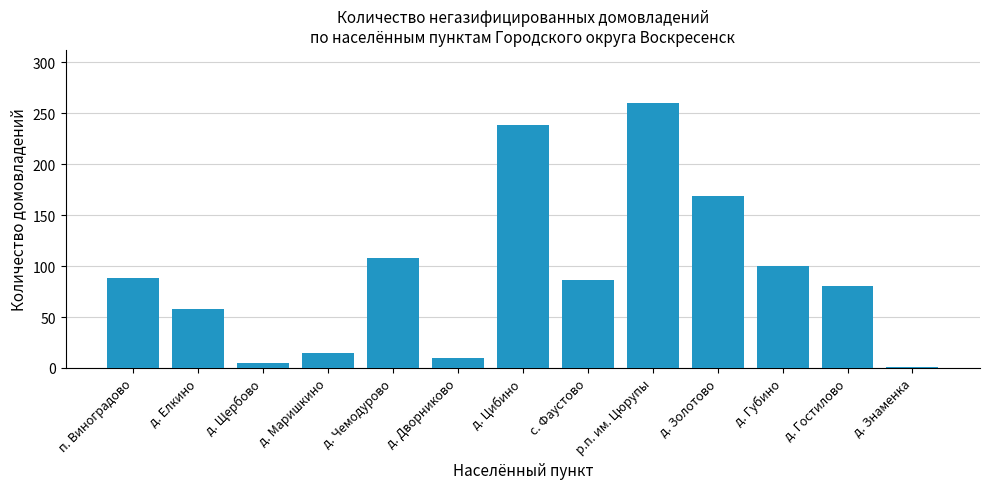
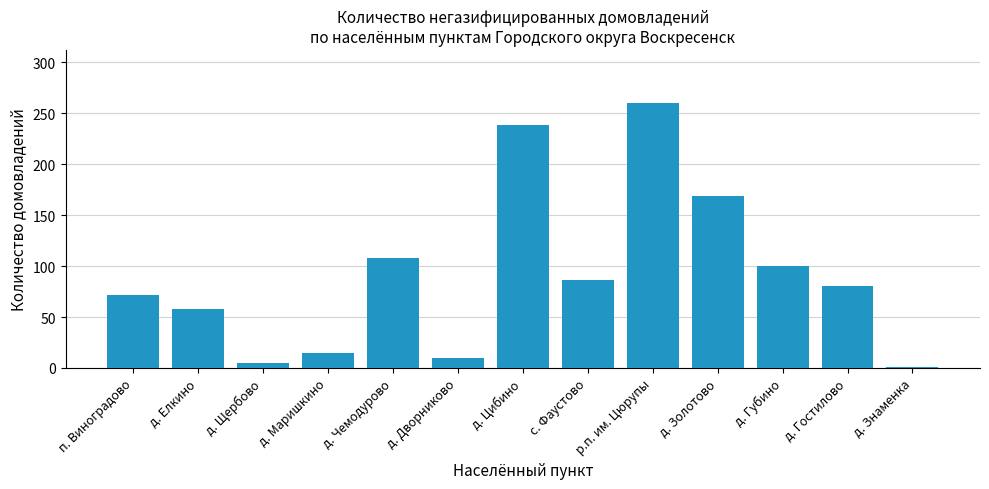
п. Виноградово: 88 -> 72
